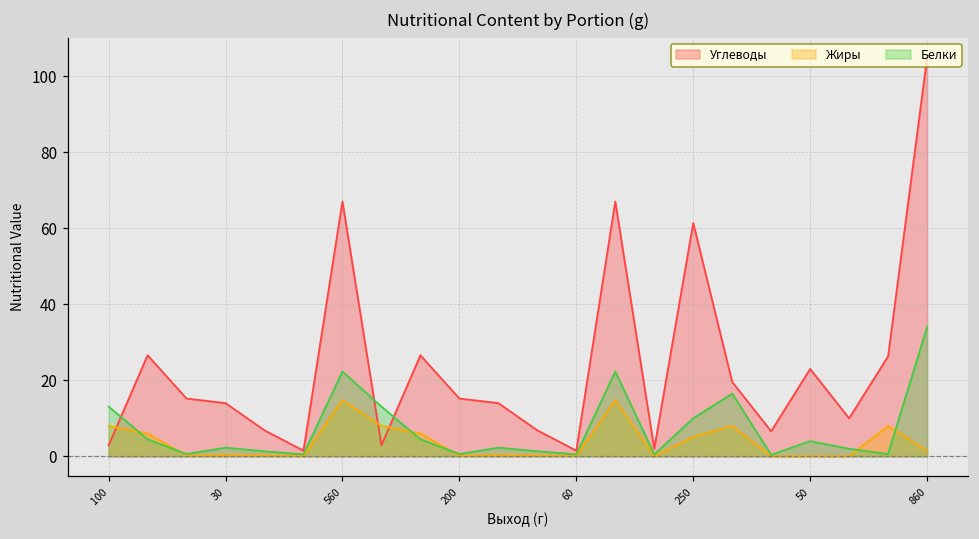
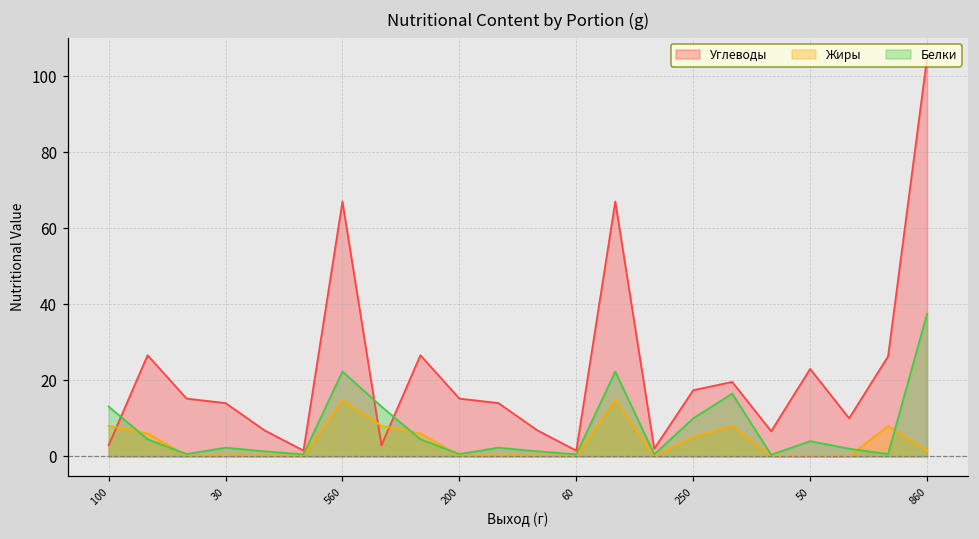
Углеводы, 250: 61 -> 17
Белки, 860: 34 -> 37
